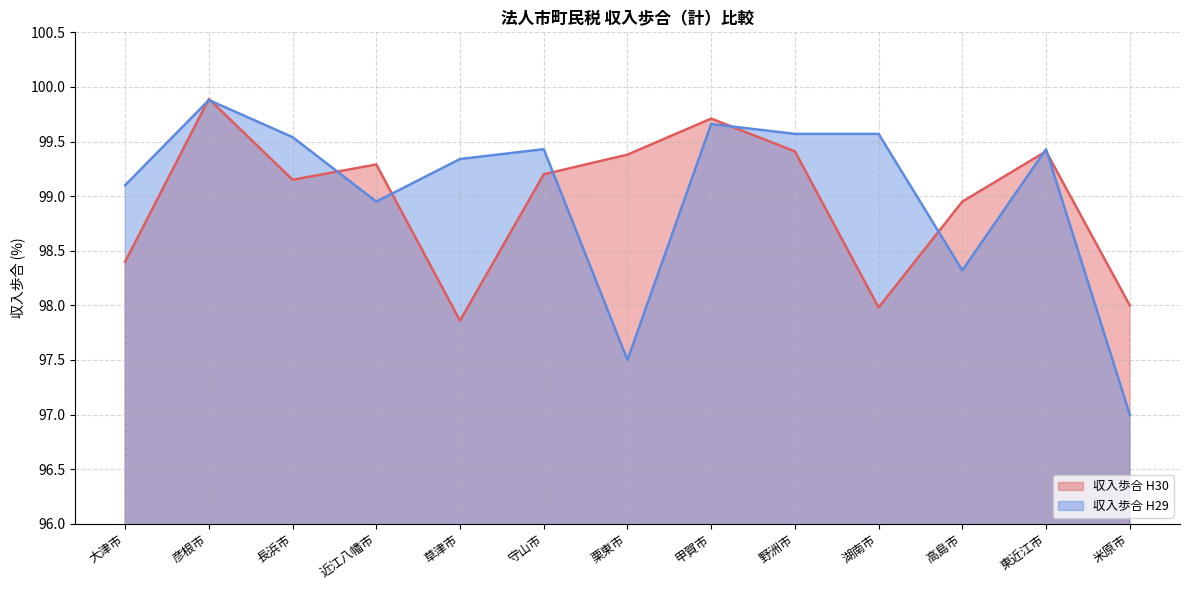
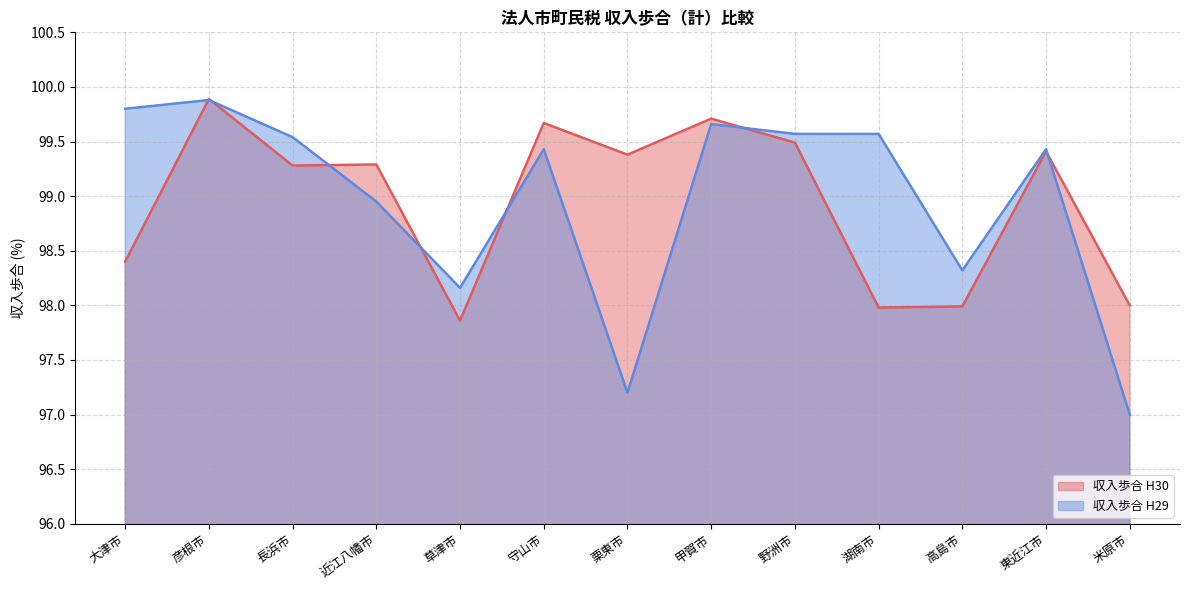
収入歩合 H29, 大津市: 99.1 -> 99.8
収入歩合 H30, 長浜市: 99.15 -> 99.28
収入歩合 H29, 草津市: 99.34 -> 98.16
収入歩合 H30, 守山市: 99.20 -> 99.67
収入歩合 H29, 栗東市: 97.5 -> 97.2
収入歩合 H30, 野洲市: 99.41 -> 99.49
収入歩合 H30, 高島市: 98.95 -> 97.99
